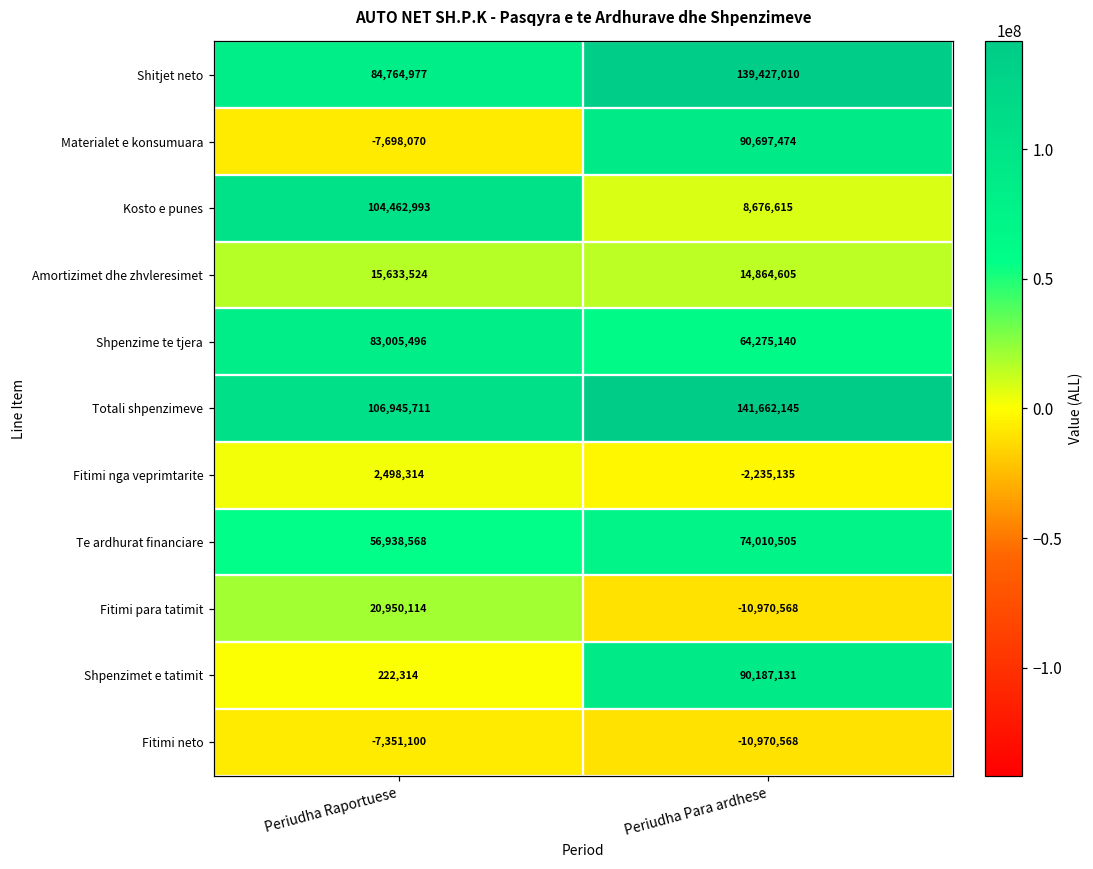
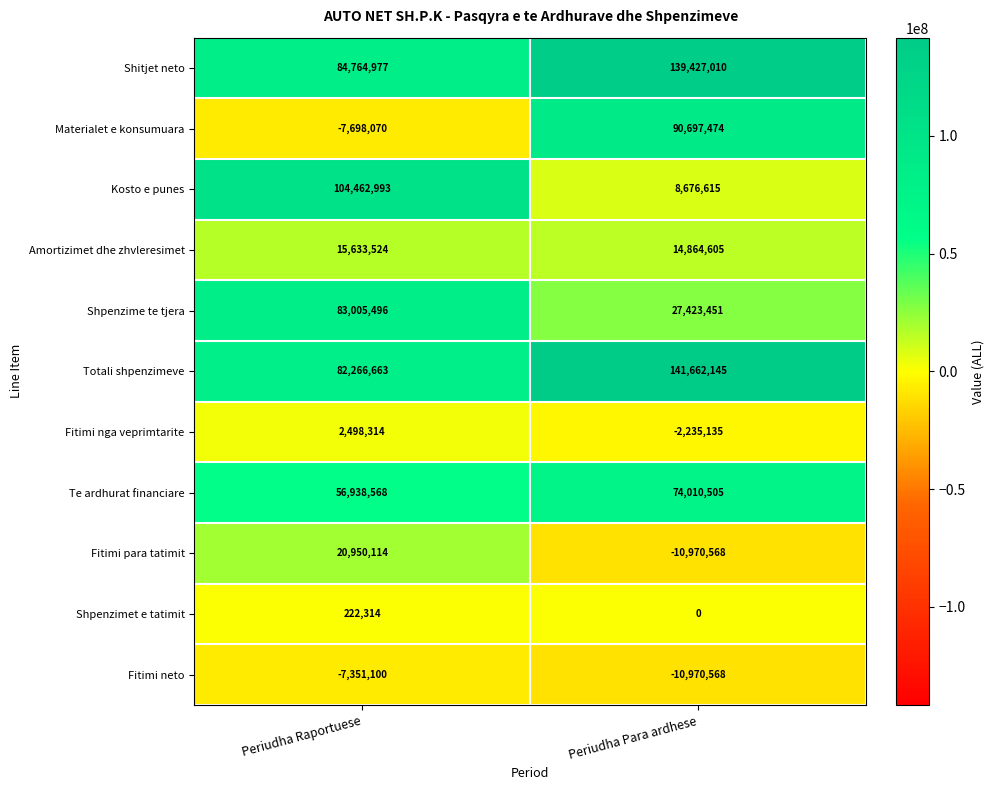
Shpenzime te tjera, Periudha Para ardhese: 64,275,140 -> 27,423,451
Totali shpenzimeve, Periudha Raportuese: 106,945,711 -> 82,266,663
Shpenzimet e tatimit, Periudha Para ardhese: 90,187,131 -> 0
